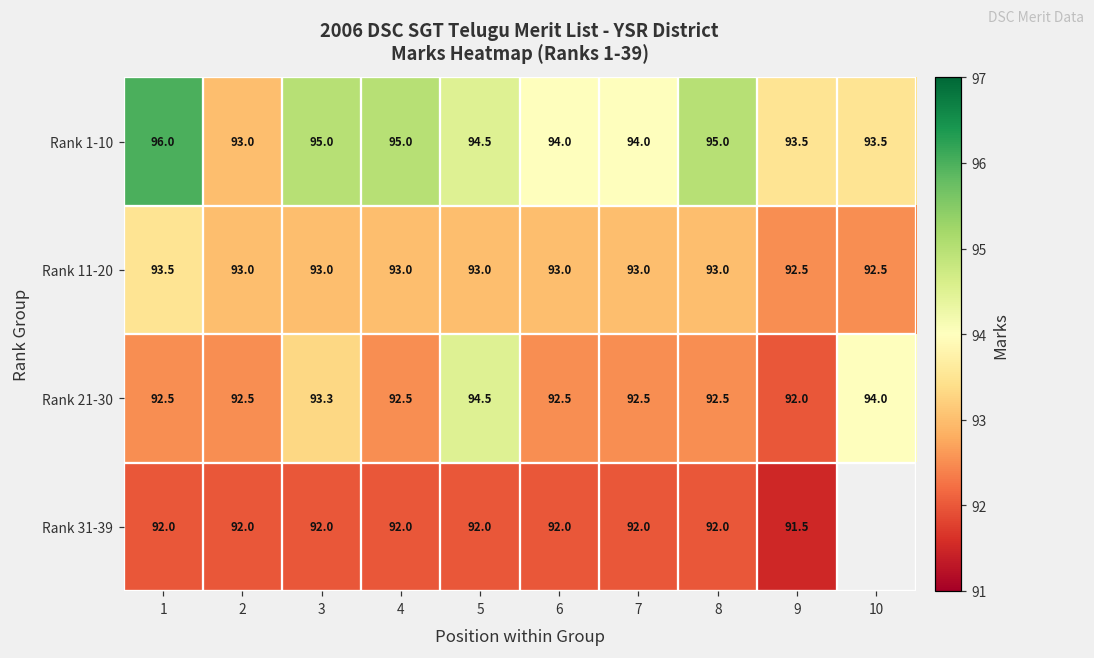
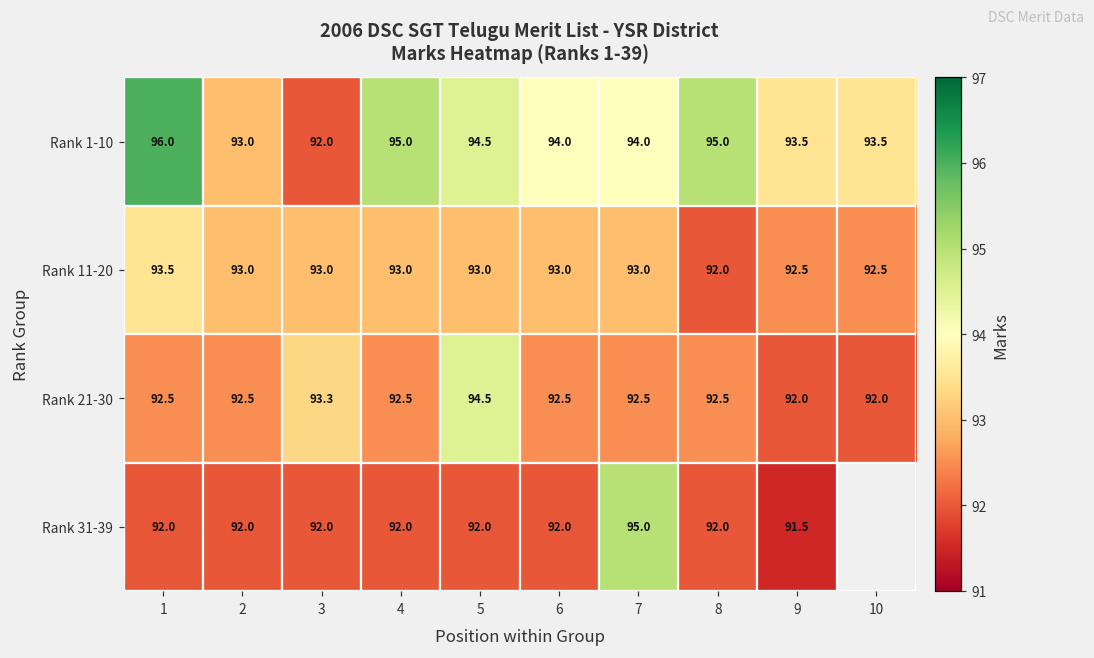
Rank 1-10, 3: 95.0 -> 92.0
Rank 11-20, 8: 93.0 -> 92.0
Rank 21-30, 10: 94.0 -> 92.0
Rank 31-39, 7: 92.0 -> 95.0
